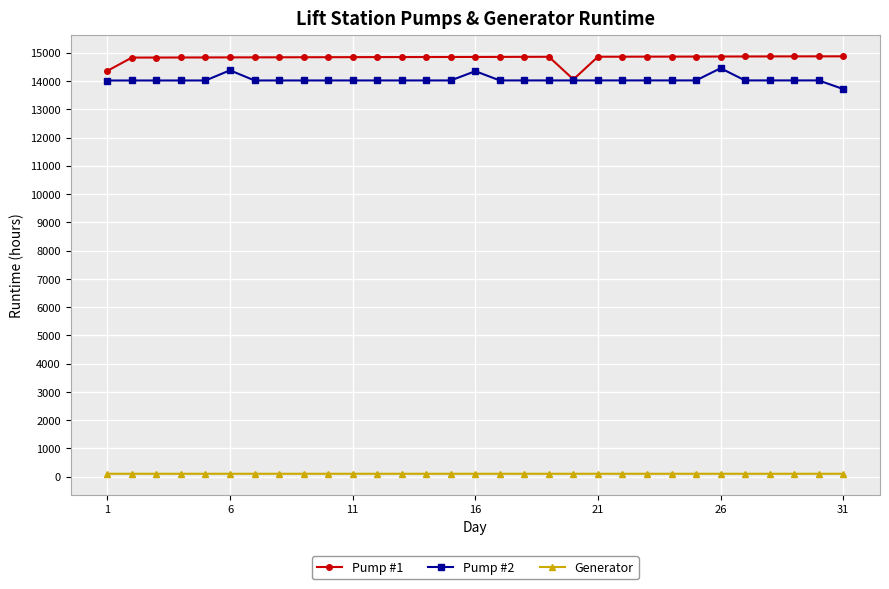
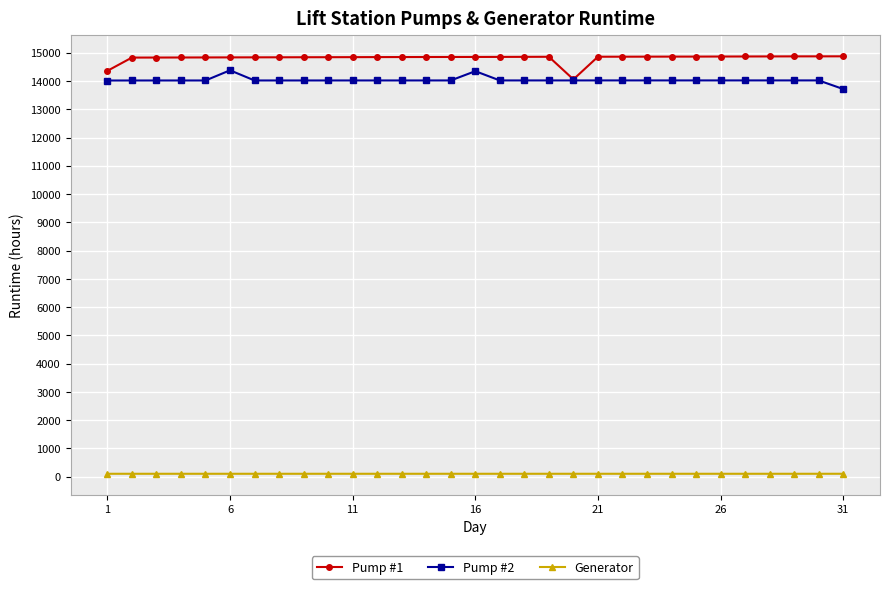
Pump #2, 26: 14500 -> 14000
